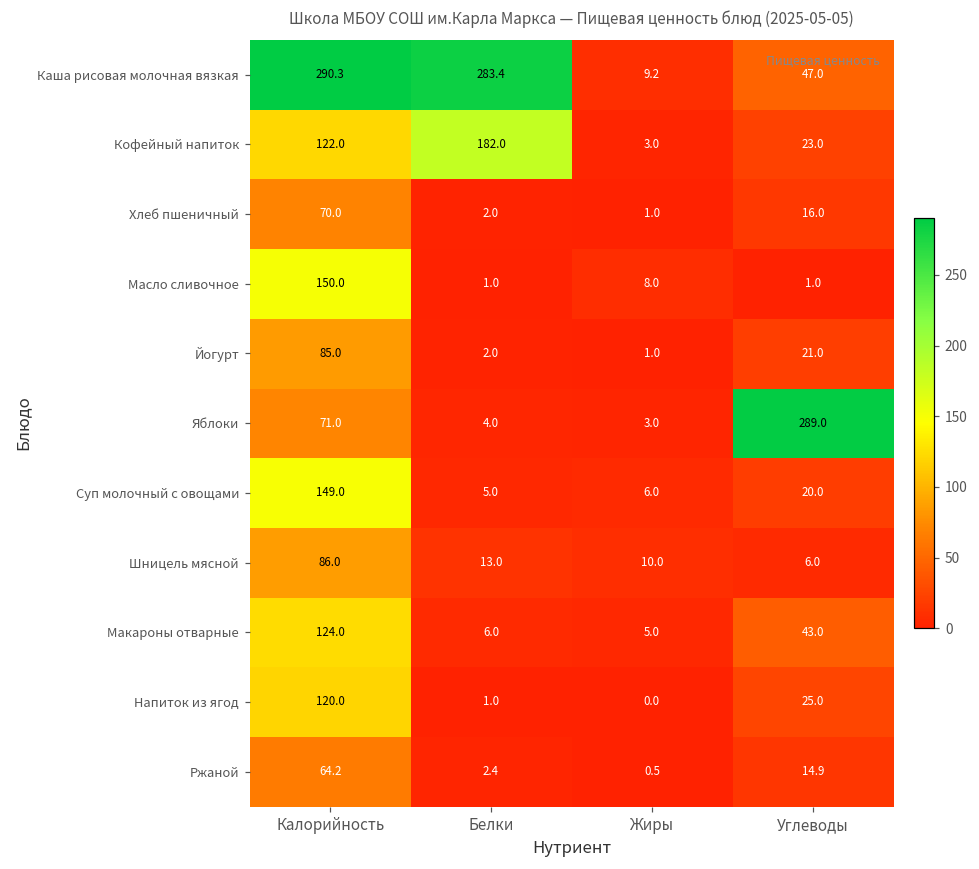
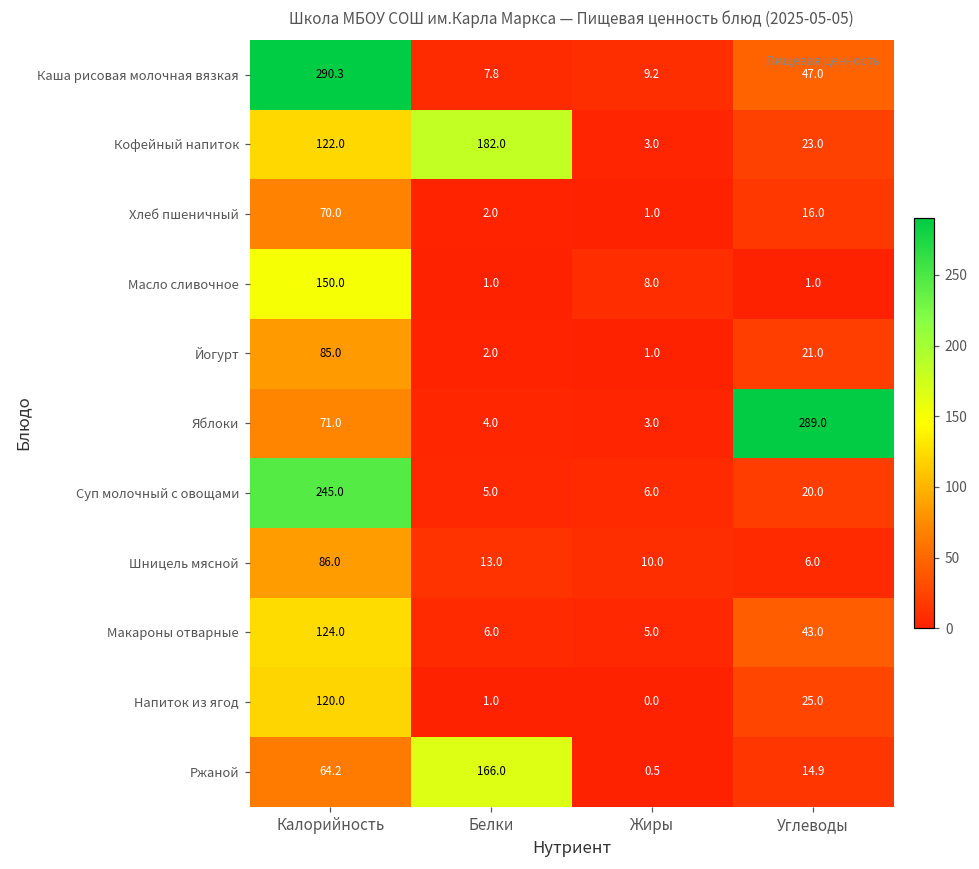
Каша рисовая молочная вязкая, Белки: 283.4 -> 7.8
Суп молочный с овощами, Калорийность: 149.0 -> 245.0
Ржаной, Белки: 2.4 -> 166.0
